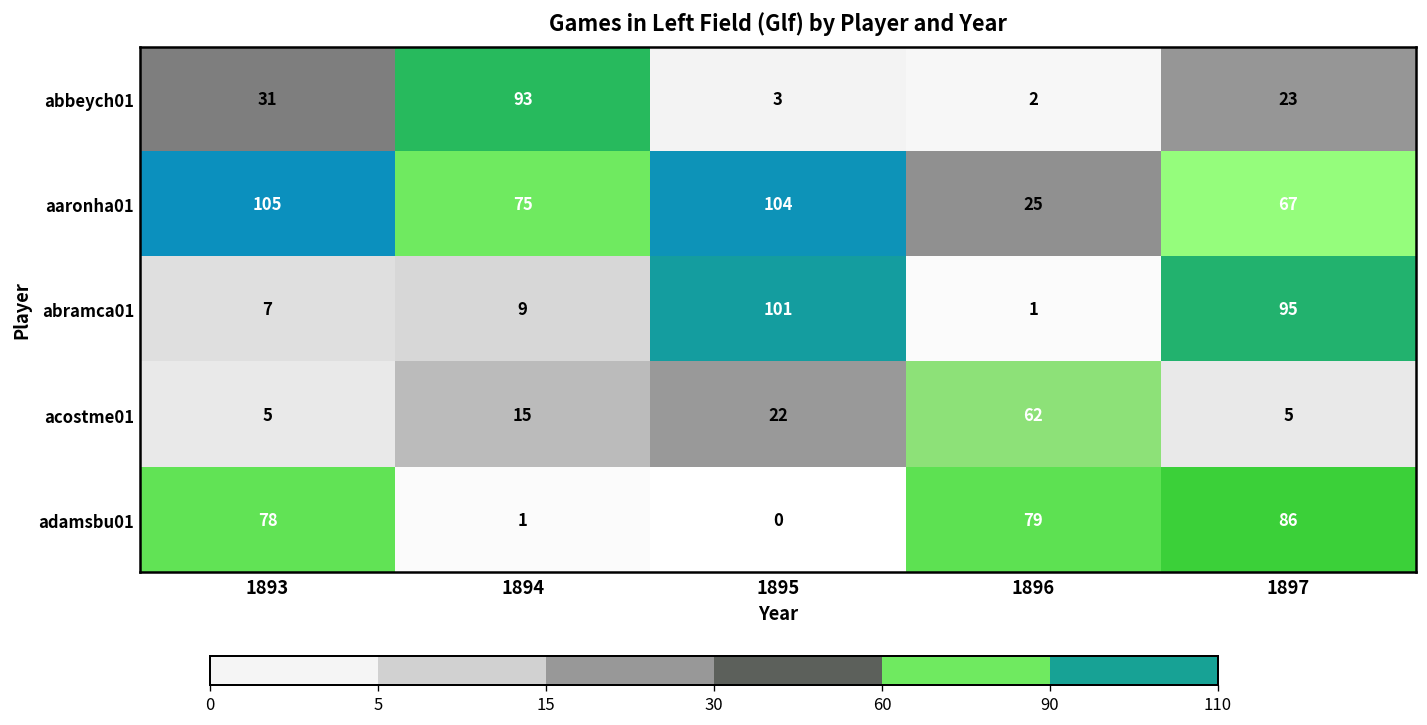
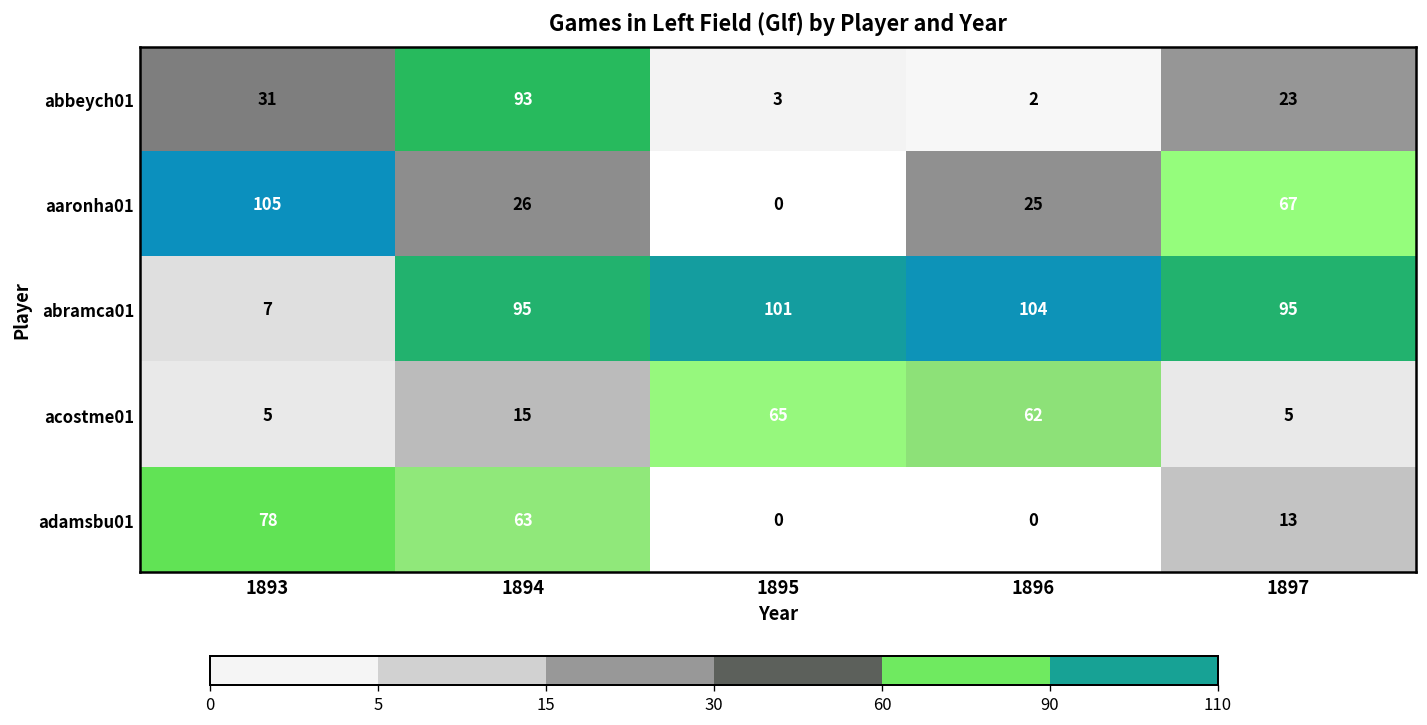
Games in Left Field (Glf) by Player and Year, aaronha01, 1894: 75 -> 26
Games in Left Field (Glf) by Player and Year, aaronha01, 1895: 104 -> 0
Games in Left Field (Glf) by Player and Year, abramca01, 1894: 9 -> 95
Games in Left Field (Glf) by Player and Year, abramca01, 1896: 1 -> 104
Games in Left Field (Glf) by Player and Year, acostme01, 1895: 22 -> 65
Games in Left Field (Glf) by Player and Year, adamsbu01, 1894: 1 -> 63
Games in Left Field (Glf) by Player and Year, adamsbu01, 1896: 79 -> 0
Games in Left Field (Glf) by Player and Year, adamsbu01, 1897: 86 -> 13
